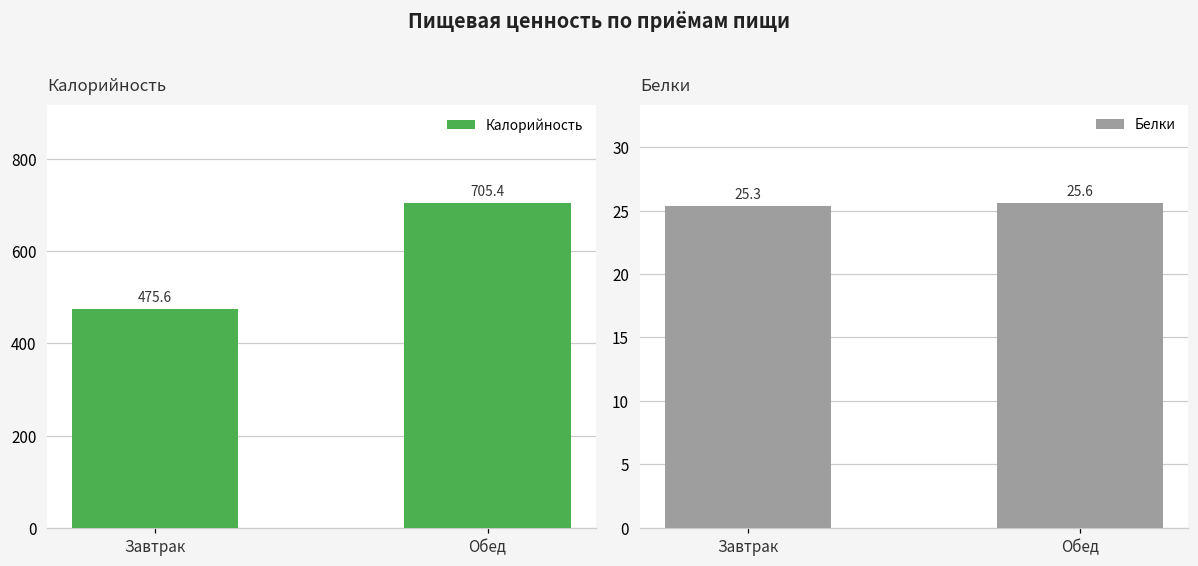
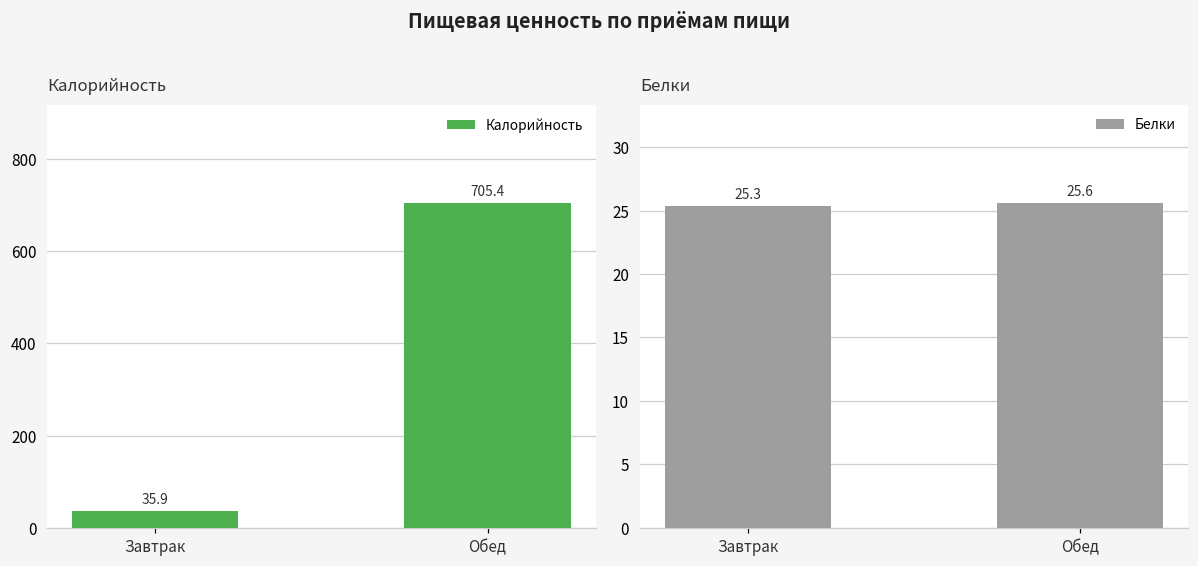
Калорийность, Завтрак: 475.6 -> 35.9
